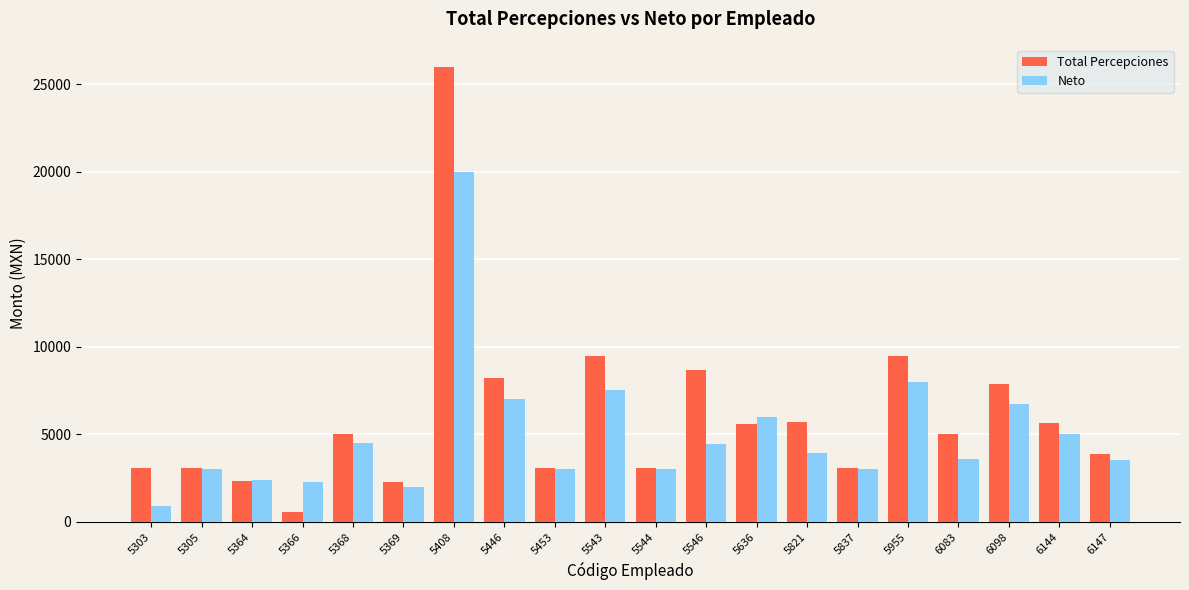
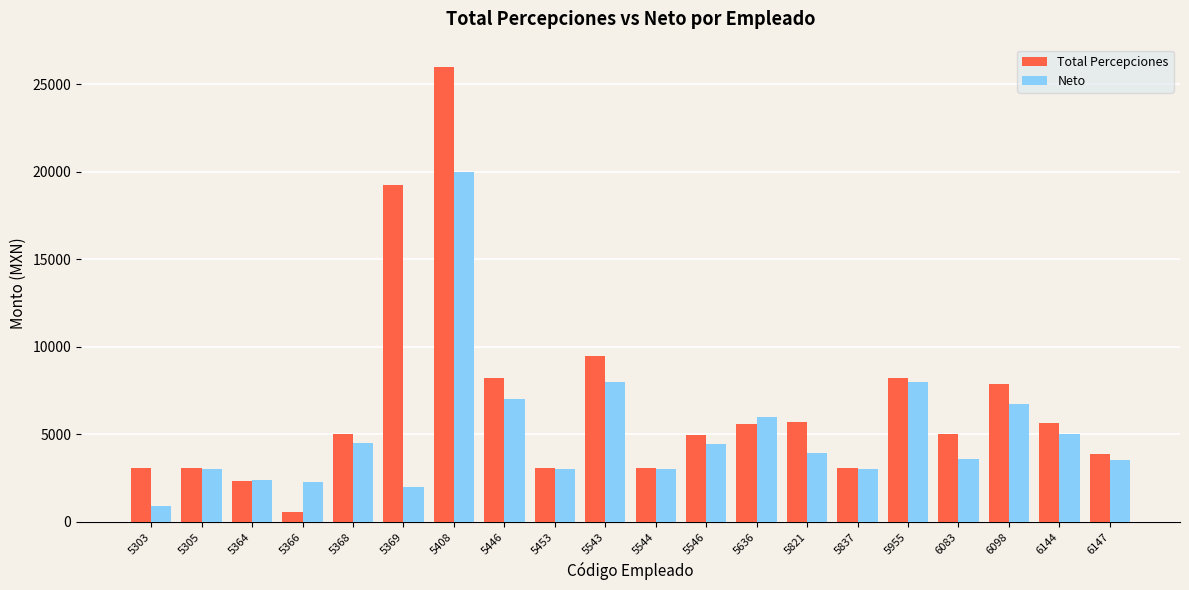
Total Percepciones, 5369: 2300 -> 19300
Neto, 5543: 7500 -> 8000
Total Percepciones, 5546: 8700 -> 5000
Total Percepciones, 5955: 9500 -> 8200
